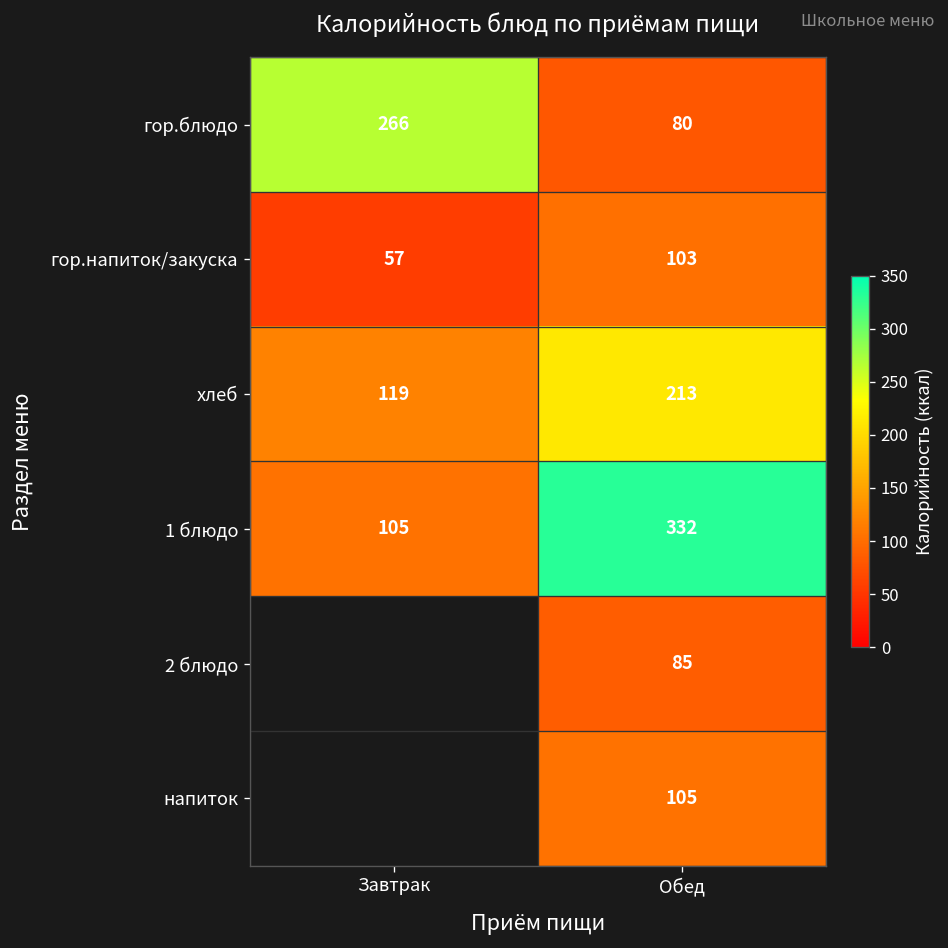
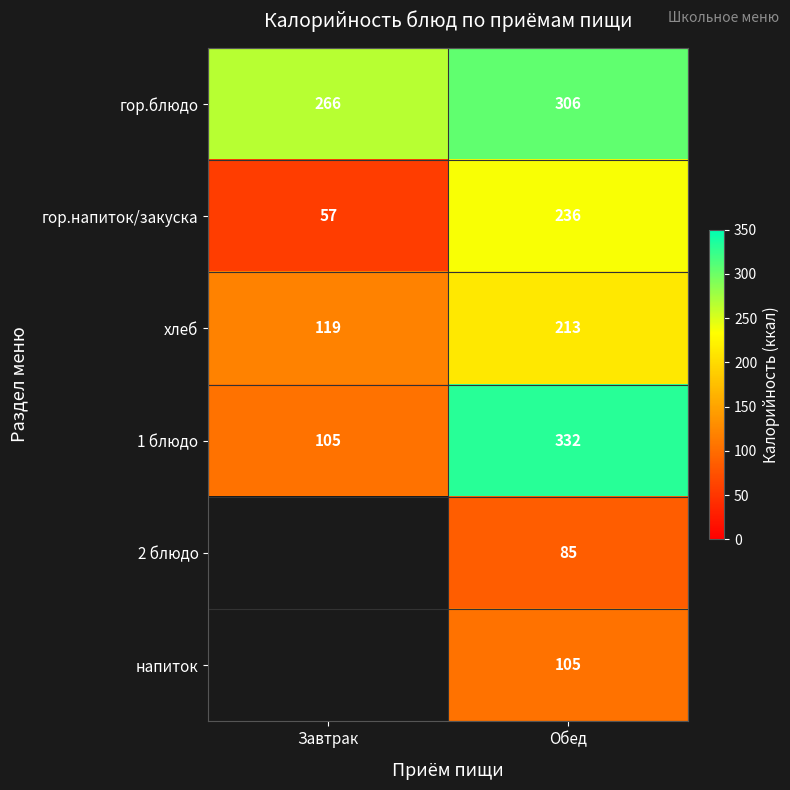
гор.блюдо, Обед: 80 -> 306
гор.напиток/закуска, Обед: 103 -> 236
